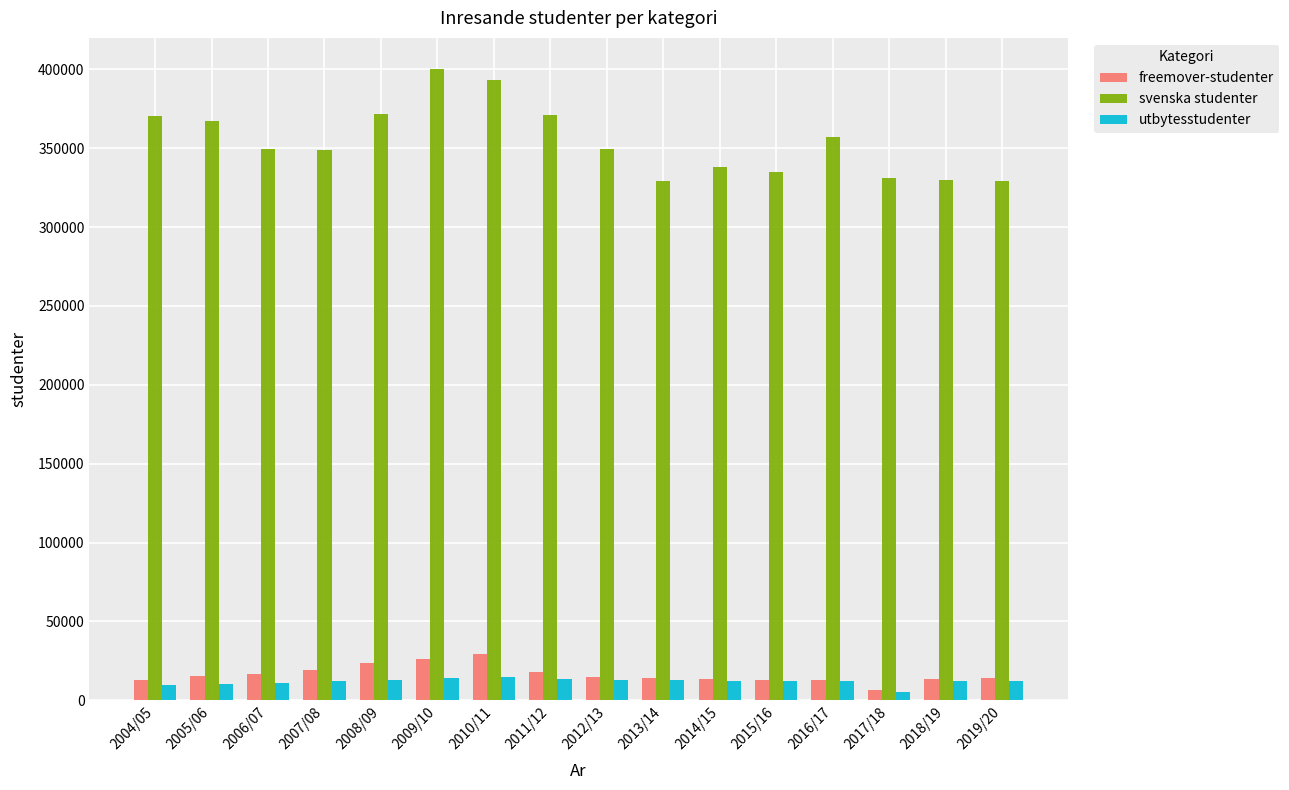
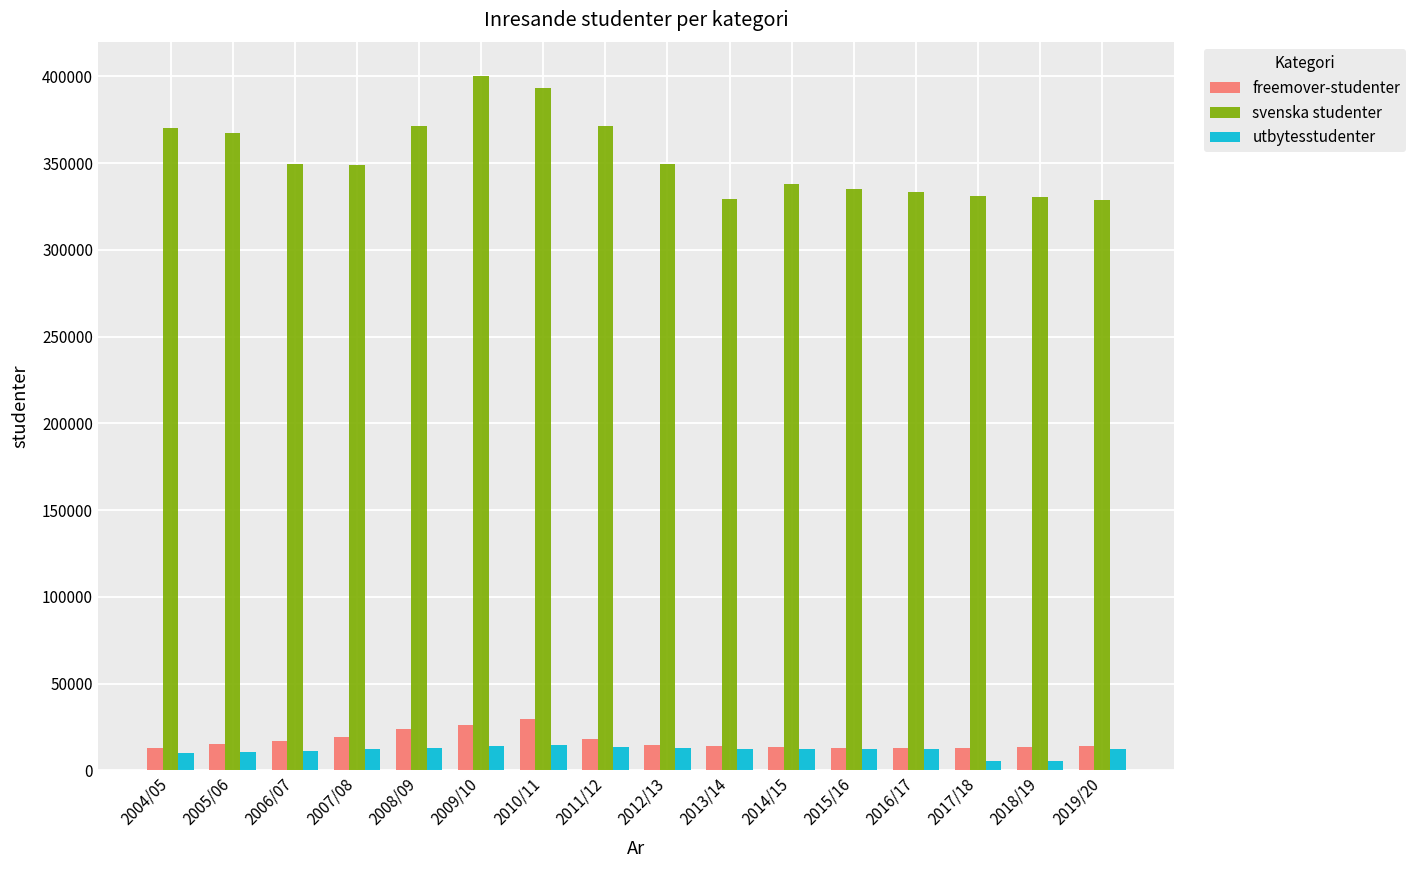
svenska studenter, 2016/17: 357000 -> 333000
freemover-studenter, 2017/18: 6000 -> 13000
utbytesstudenter, 2018/19: 12000 -> 5000
